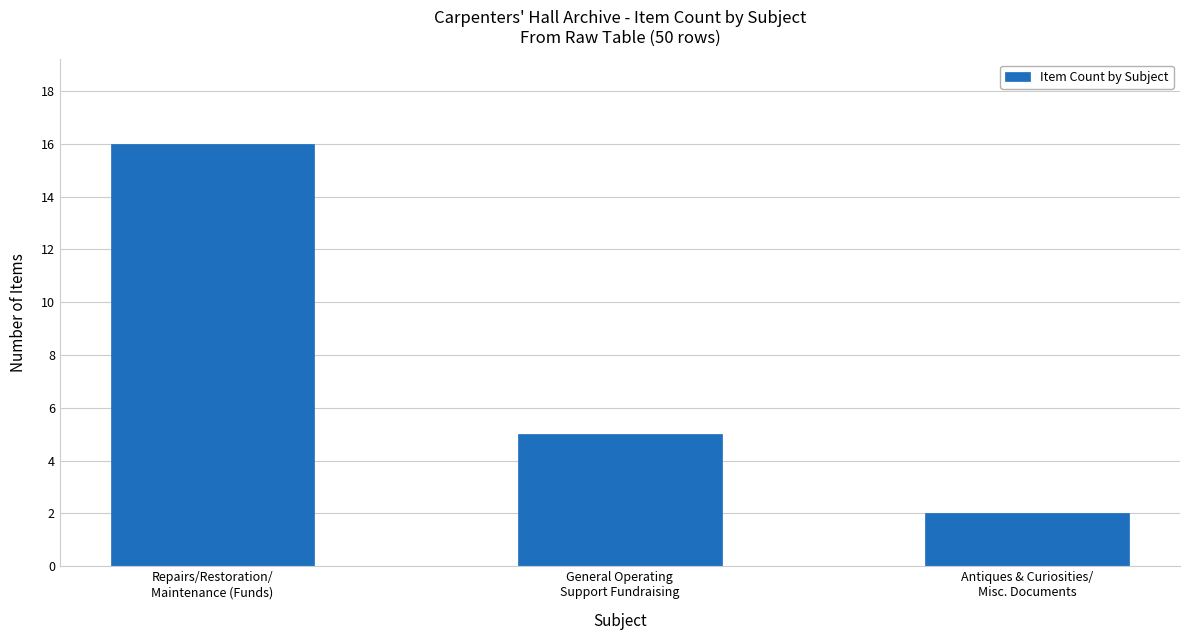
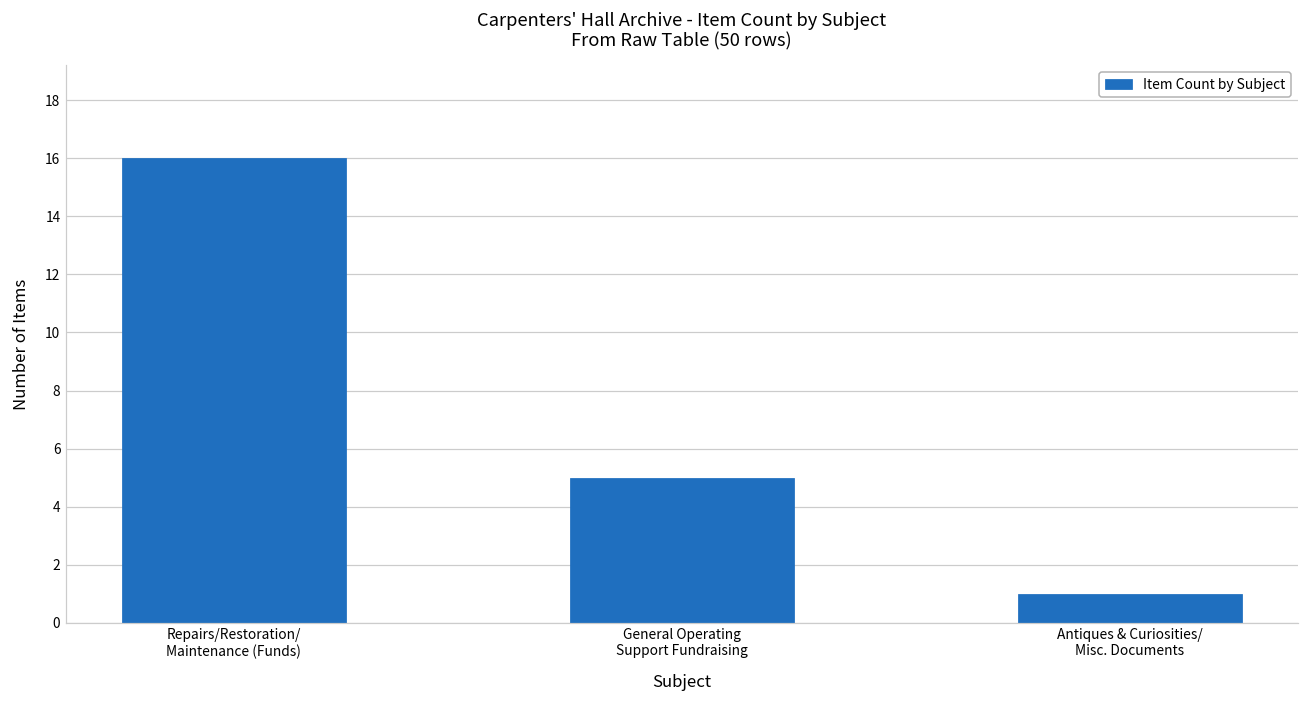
Antiques & Curiosities/ Misc. Documents: 2 -> 1
